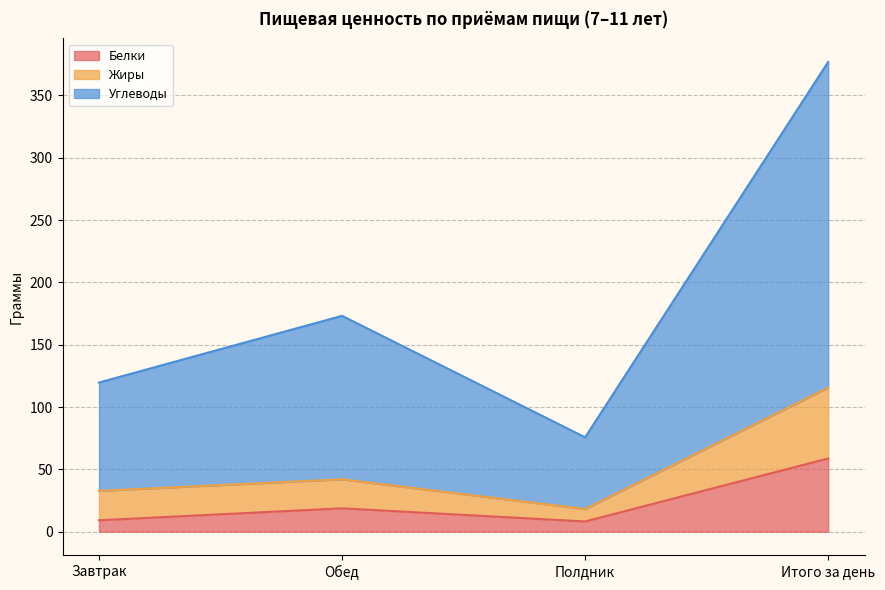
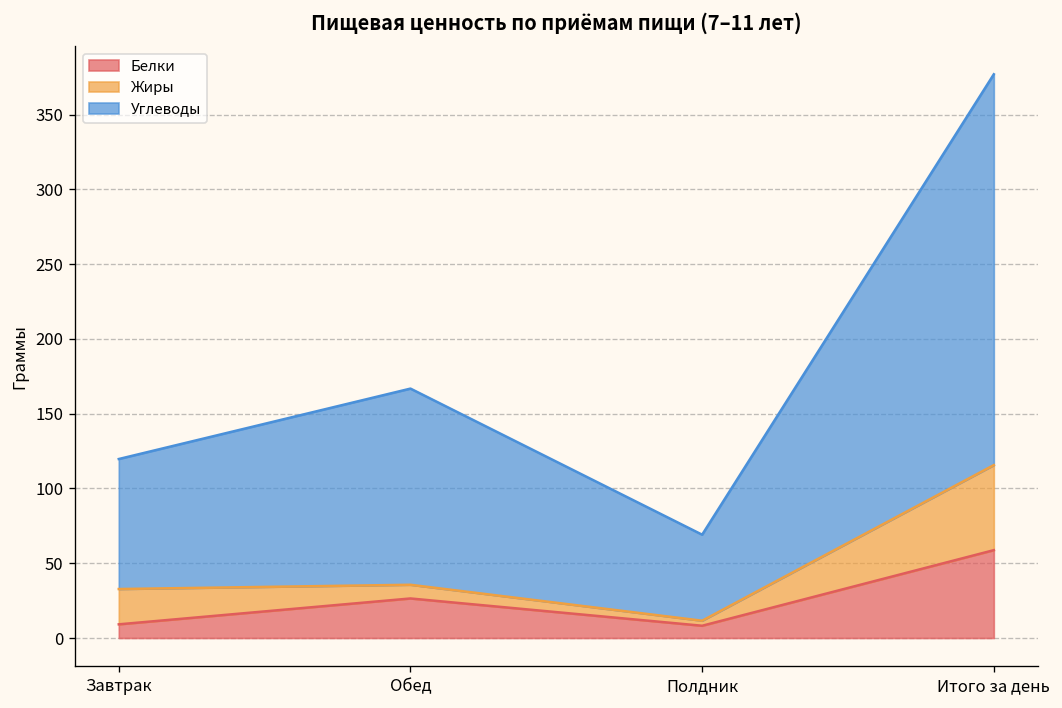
Белки, Обед: 19 -> 26
Жиры, Обед: 23 -> 9
Жиры, Полдник: 10 -> 3
